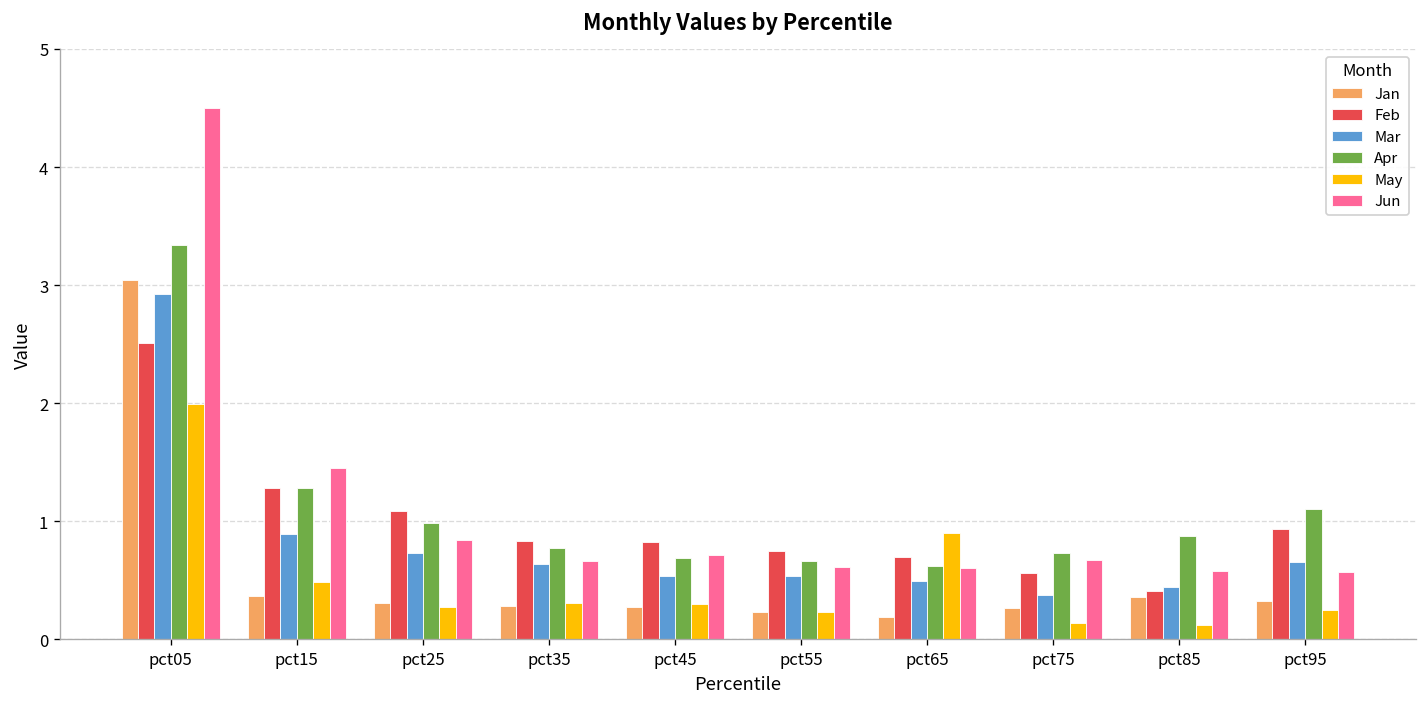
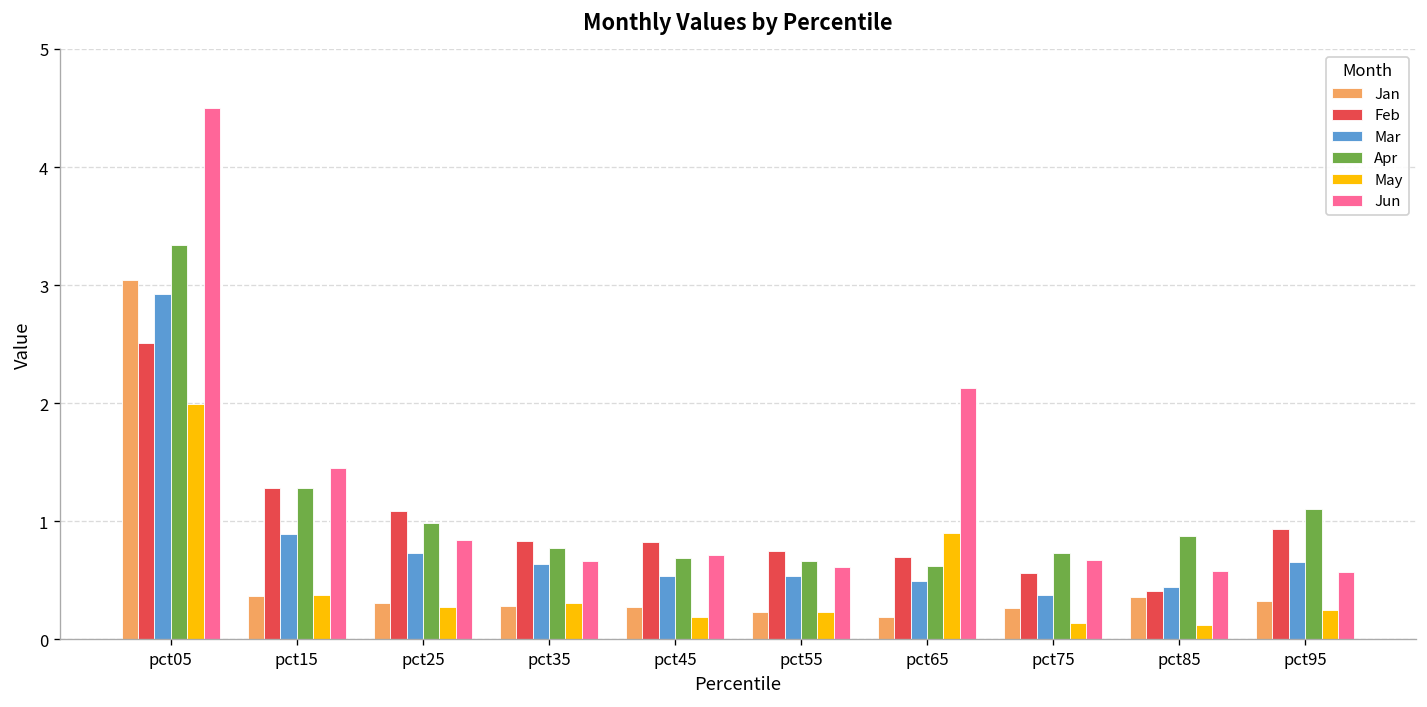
May, pct15: 0.5 -> 0.4
May, pct45: 0.3 -> 0.2
Jun, pct65: 0.6 -> 2.1
